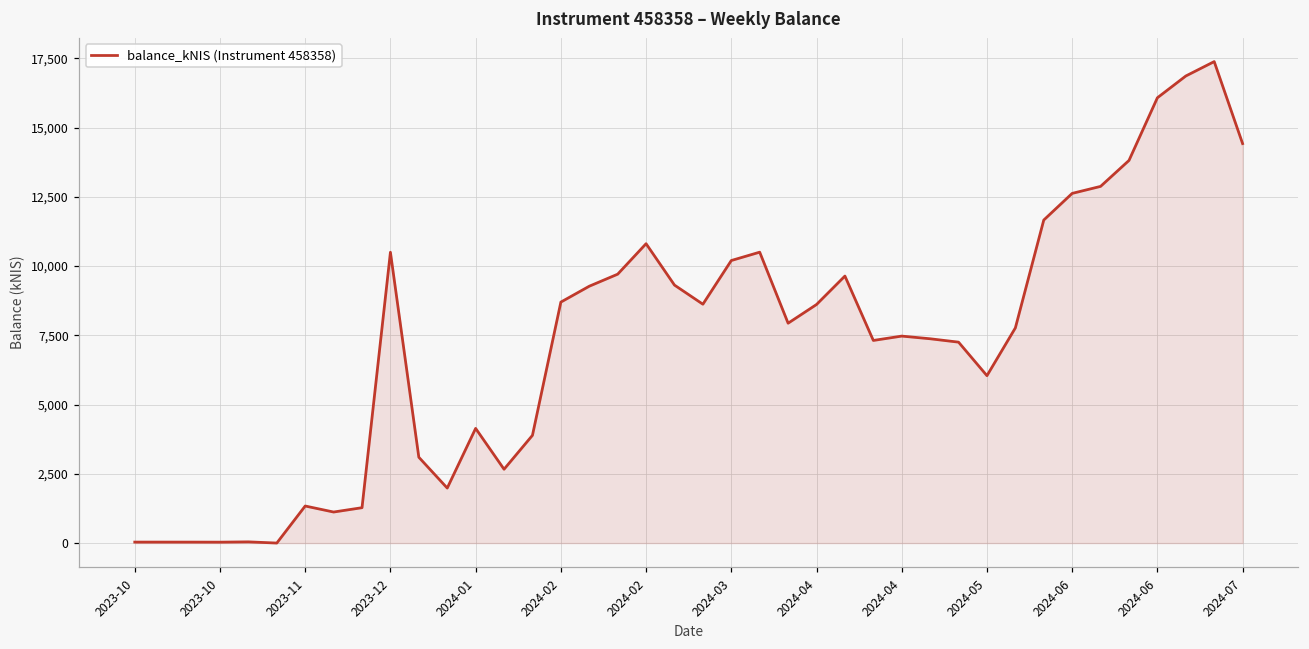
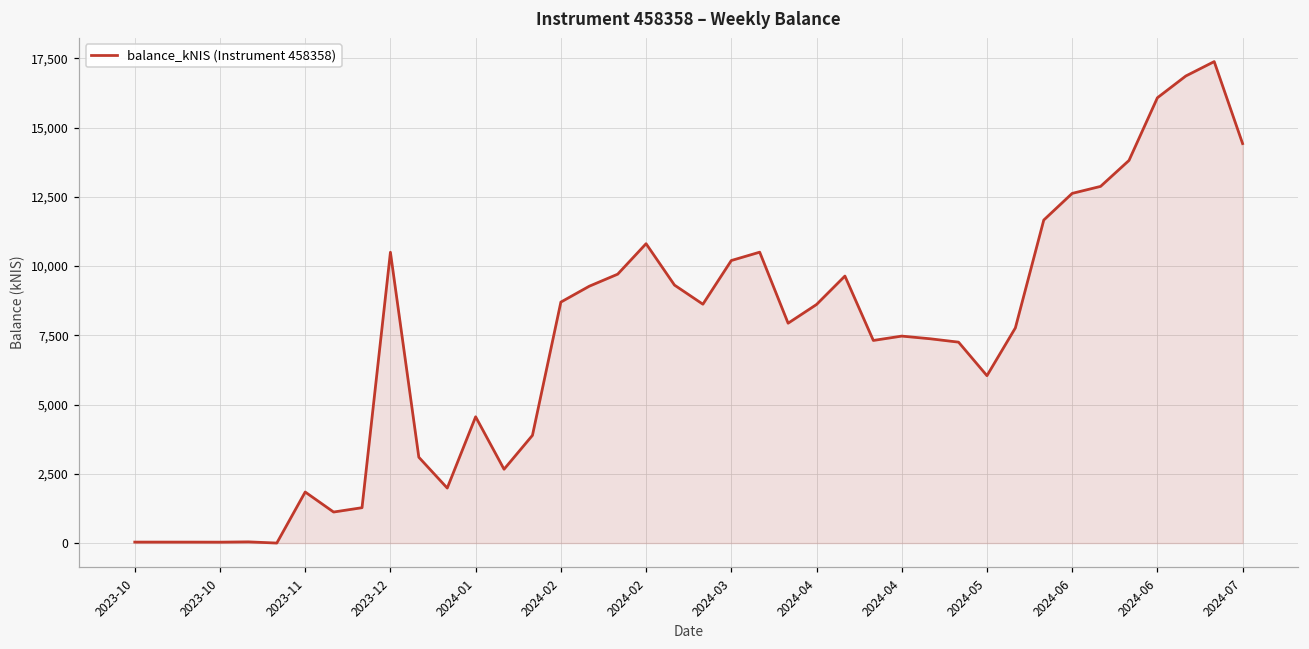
2023-11: 1,300 -> 1,800
2024-01: 4,100 -> 4,600
